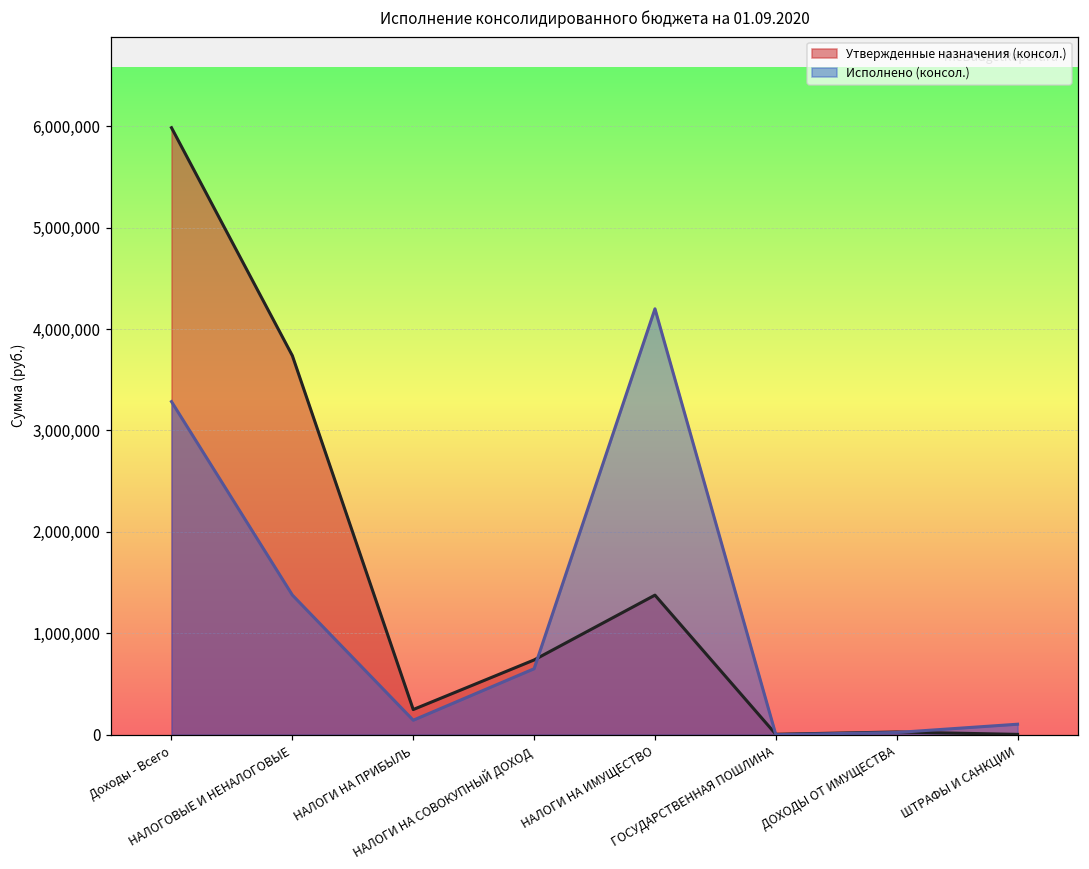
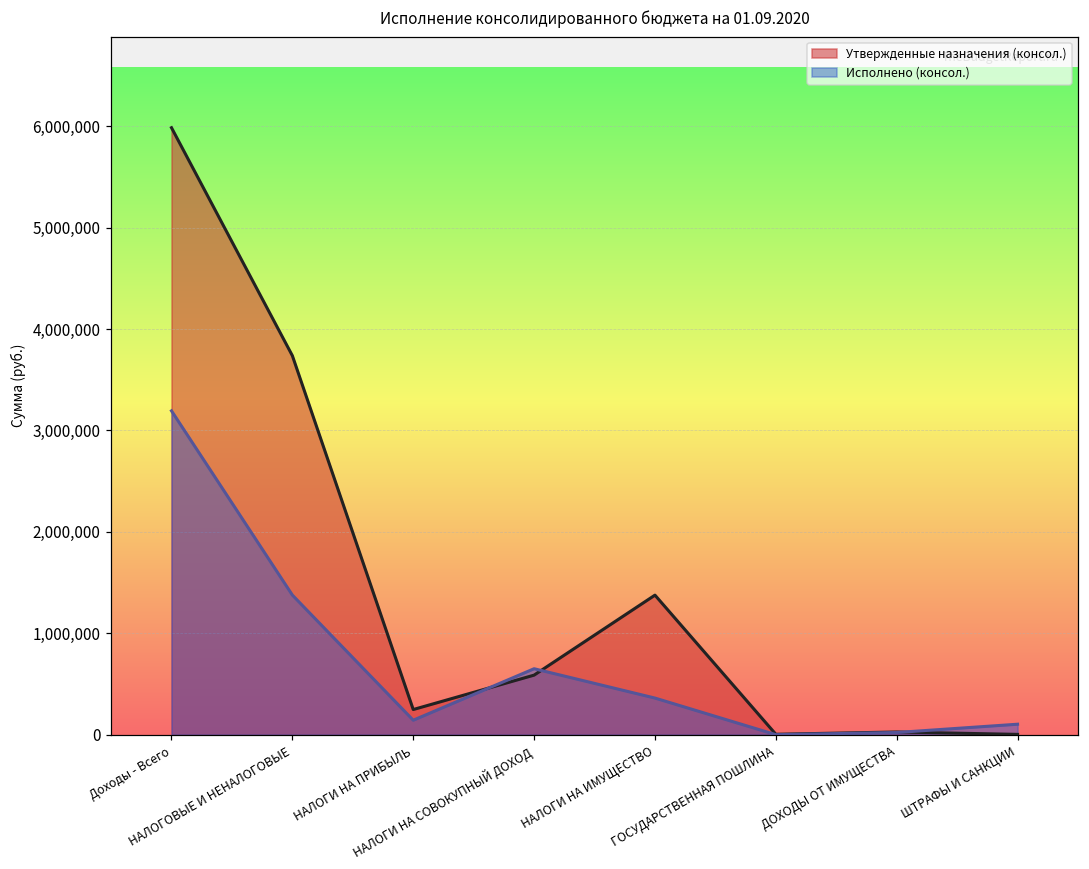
Исполнено (консол.), Доходы - Всего: 3,300,000 -> 3,200,000
Утвержденные назначения (консол.), НАЛОГИ НА СОВОКУПНЫЙ ДОХОД: 700,000 -> 600,000
Исполнено (консол.), НАЛОГИ НА ИМУЩЕСТВО: 4,200,000 -> 400,000
